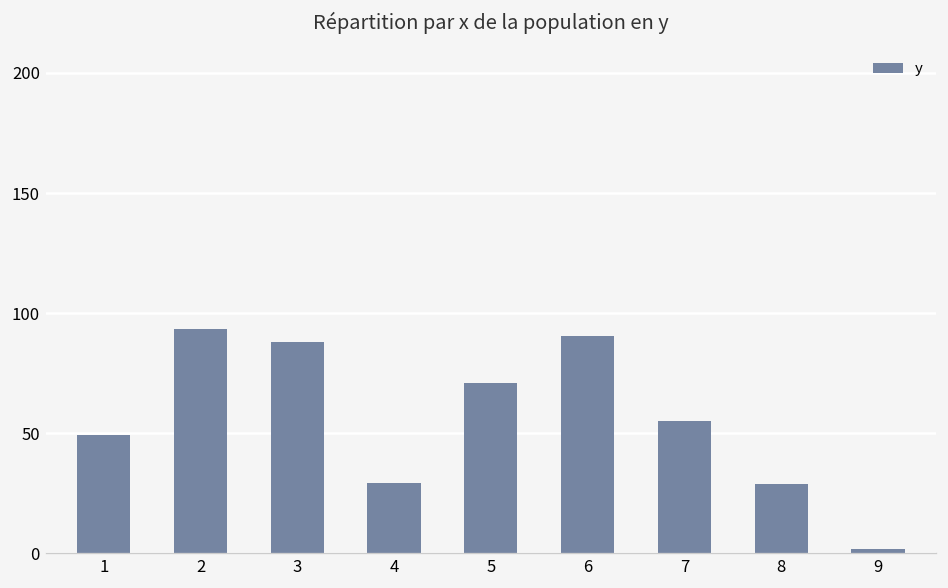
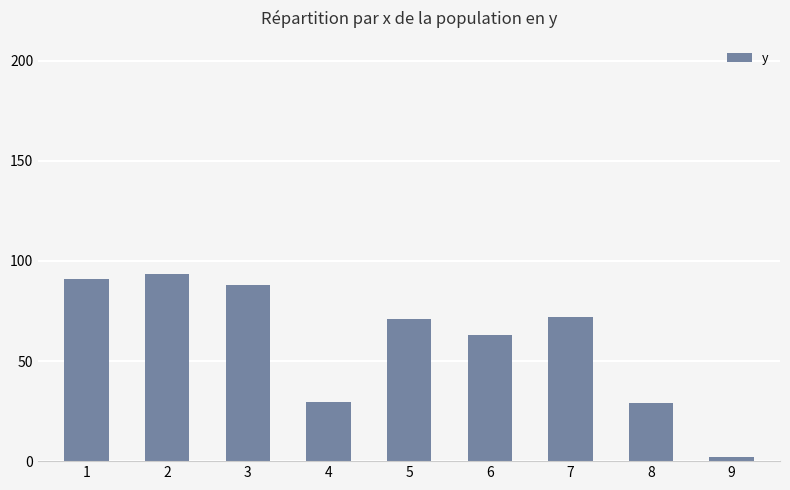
1: 49 -> 91
6: 91 -> 63
7: 55 -> 72
